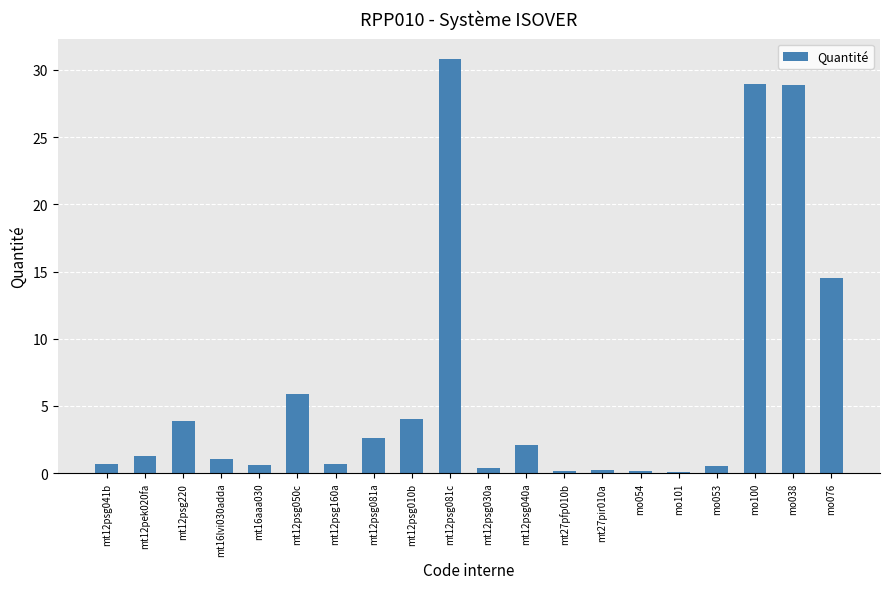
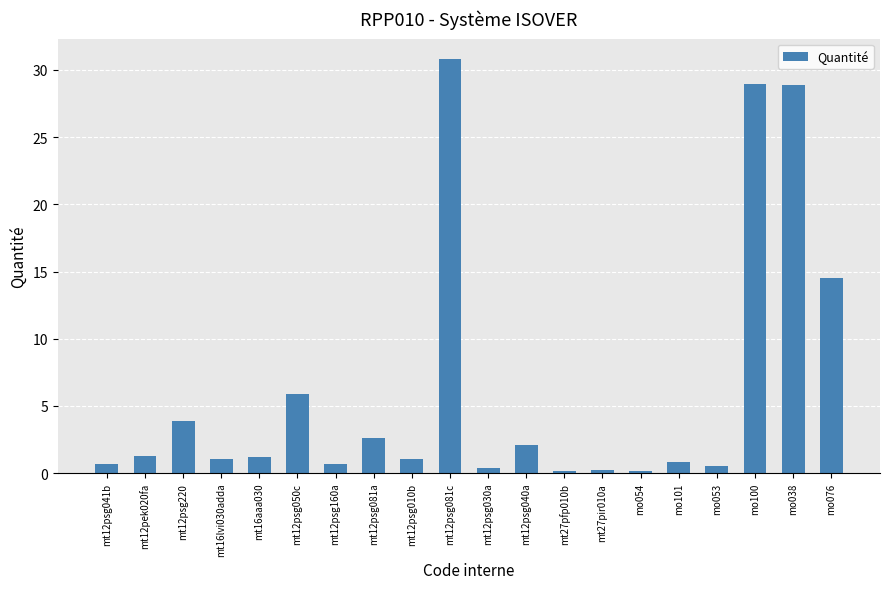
mt16aaa030: 0.6 -> 1.2
mt12psg010b: 4.0 -> 1.1
mo101: 0.1 -> 0.9
